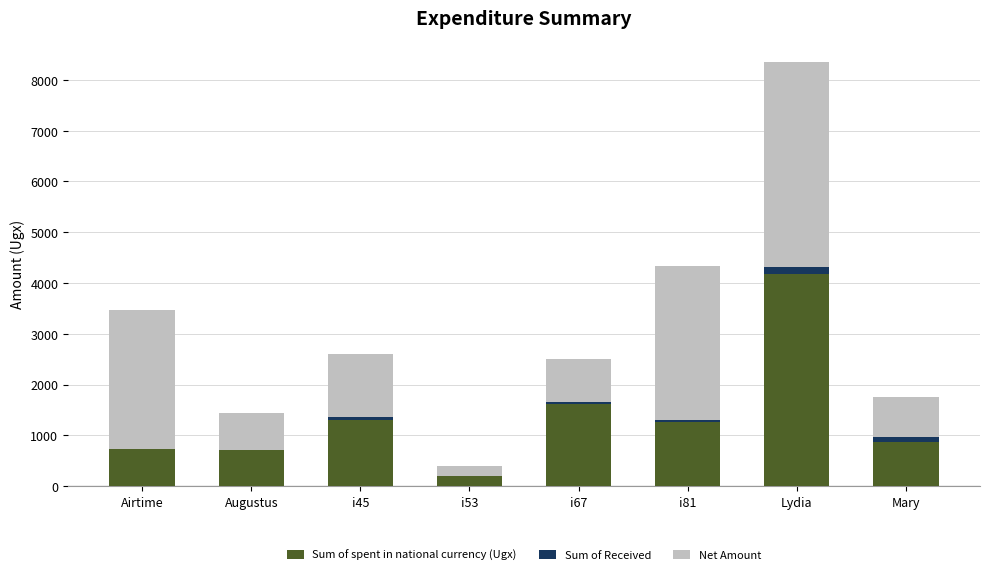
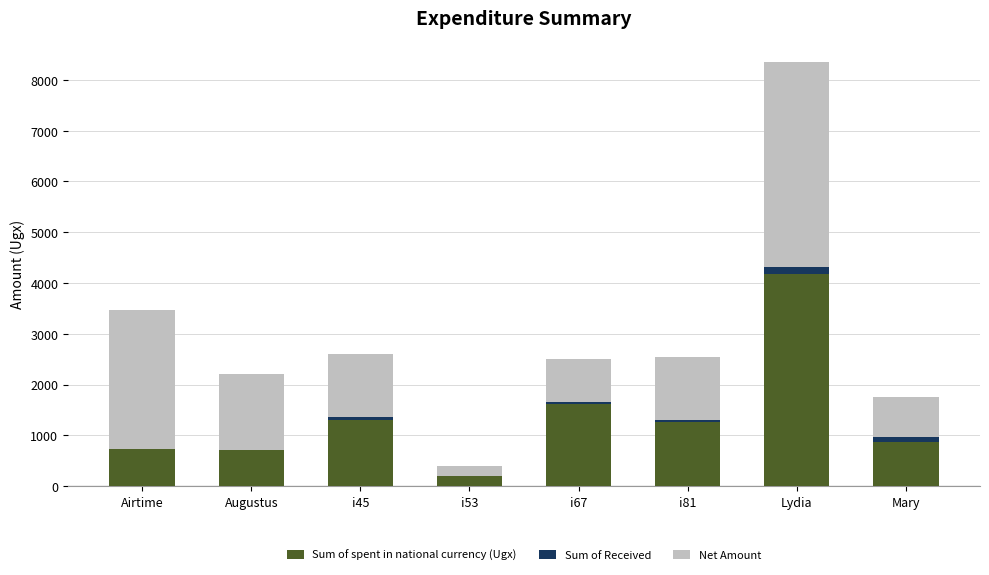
Net Amount, Augustus: 700 -> 1500
Net Amount, i81: 3000 -> 1200
